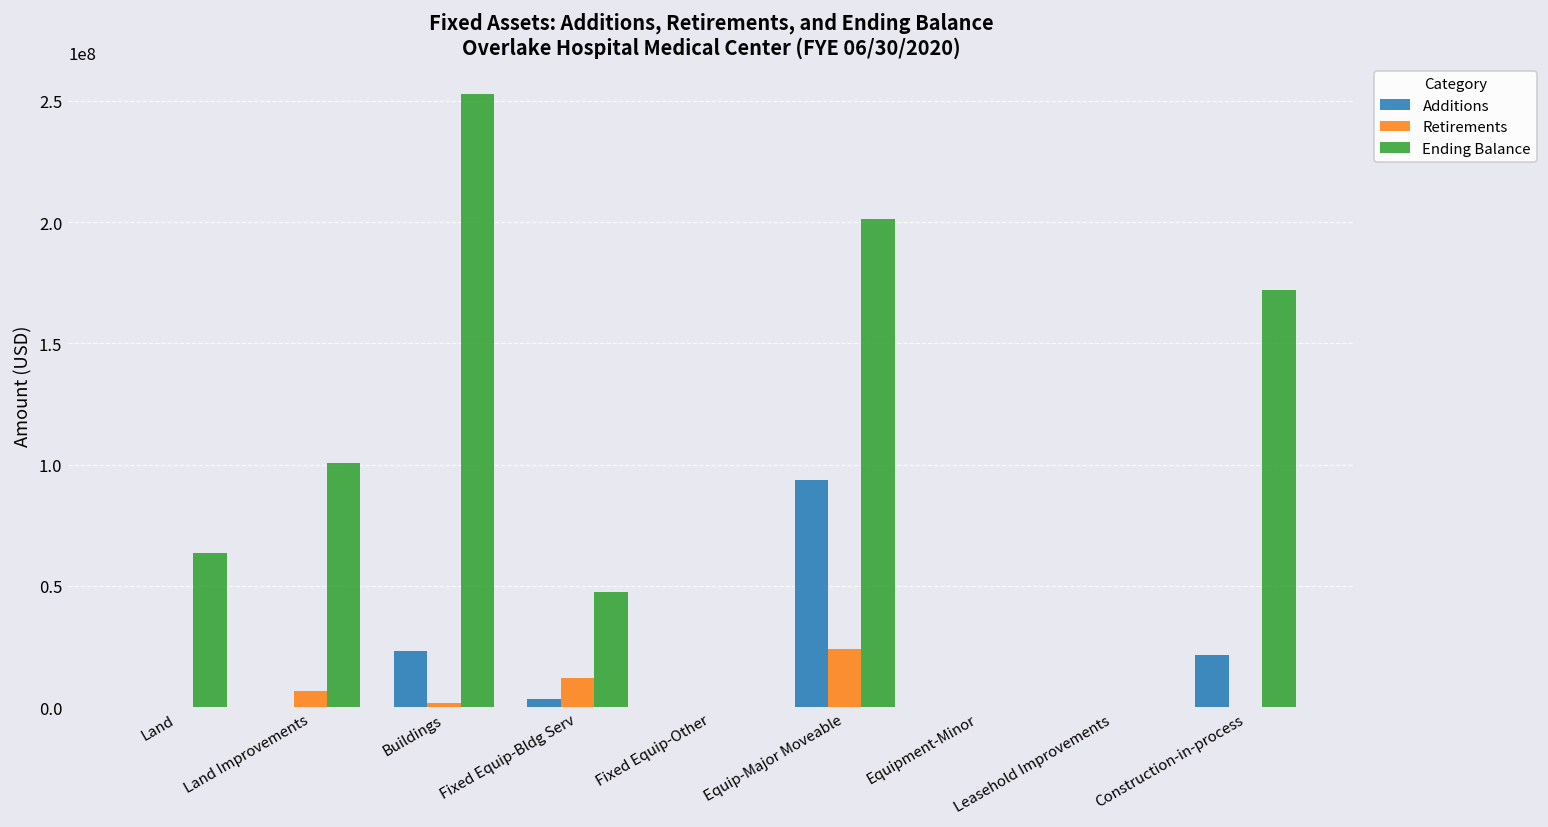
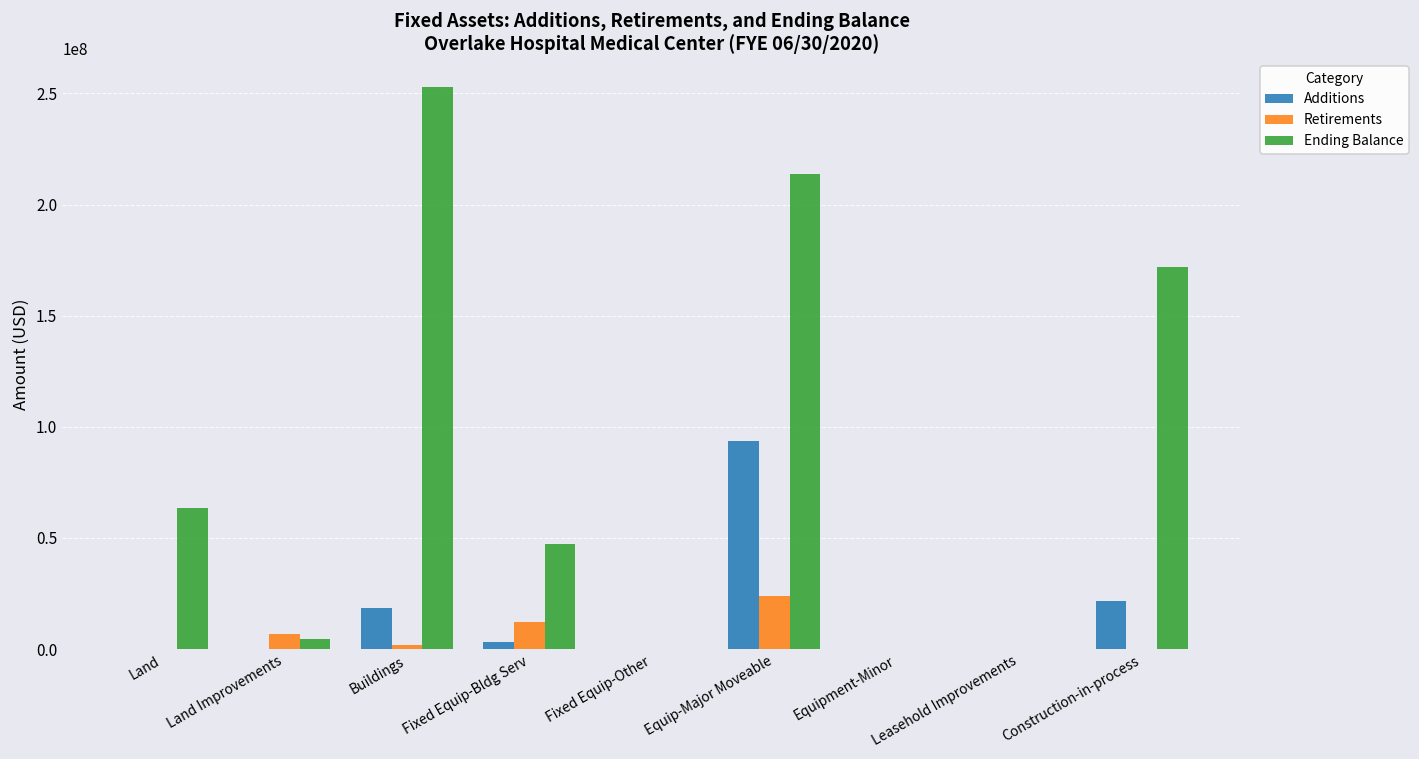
Ending Balance, Land Improvements: 101000000 -> 5000000
Additions, Buildings: 23000000 -> 18000000
Ending Balance, Equip-Major Moveable: 201000000 -> 214000000
